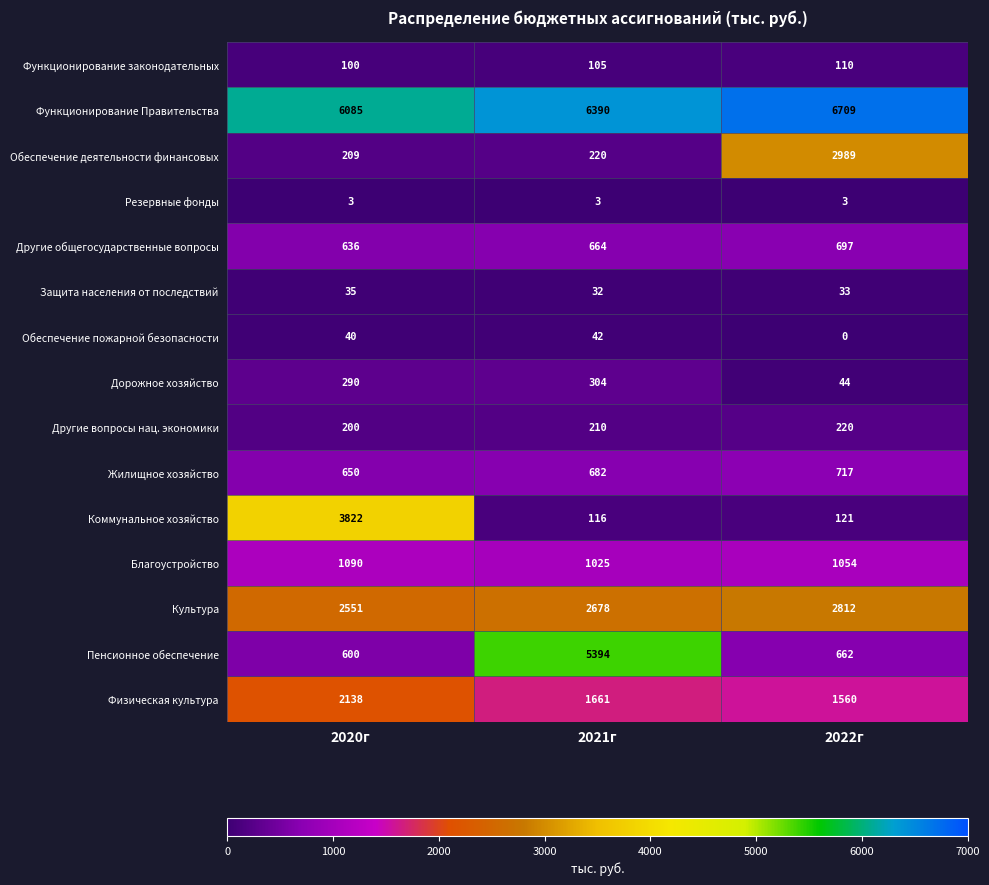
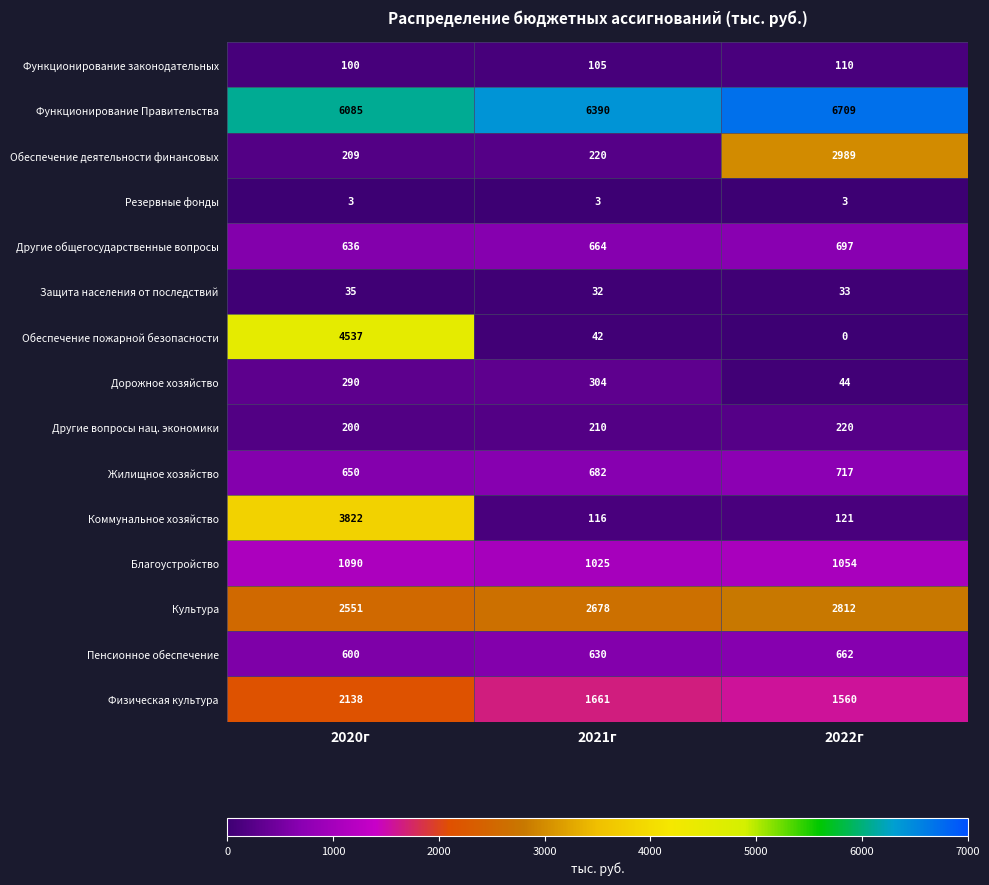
Обеспечение пожарной безопасности, 2020г: 40 -> 4537
Пенсионное обеспечение, 2021г: 5394 -> 630
